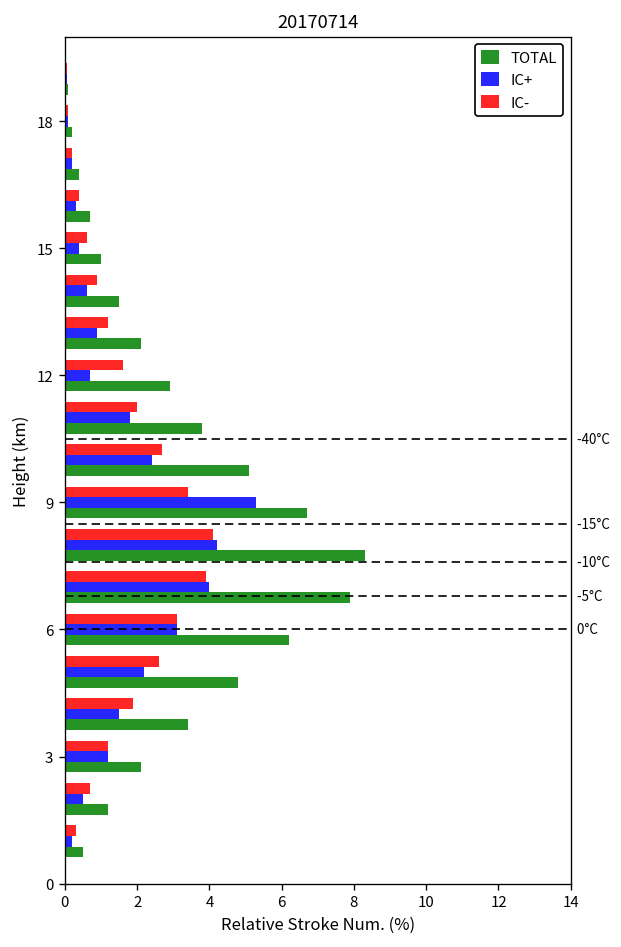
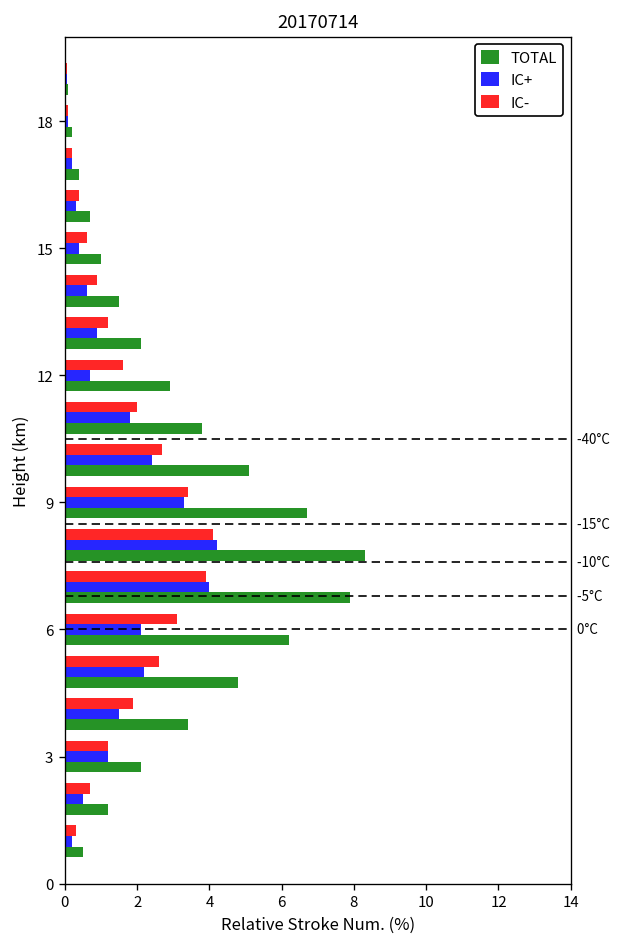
IC+, 9: 5.3 -> 3.3
IC+, 6: 3.1 -> 2.1
